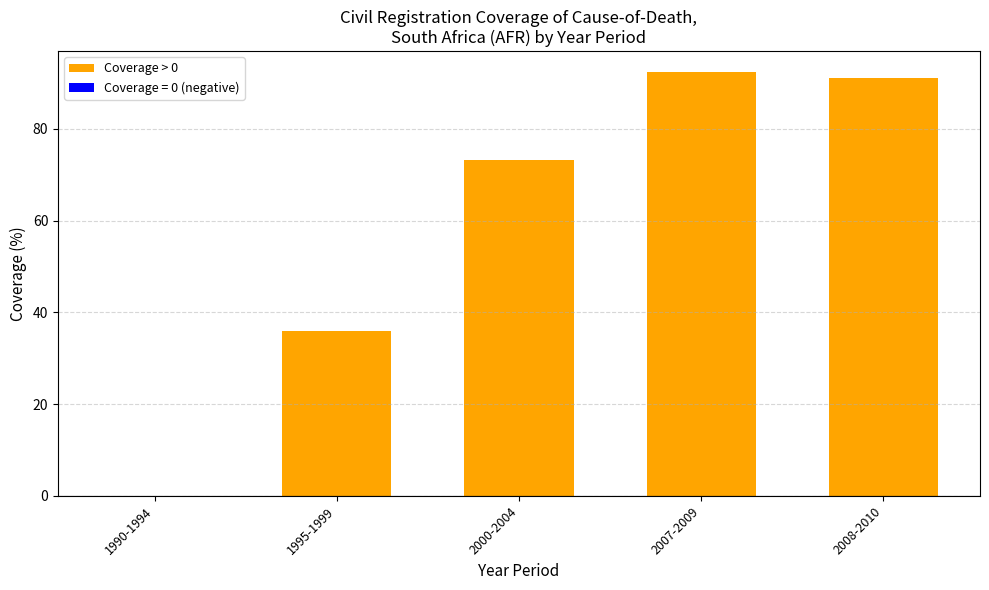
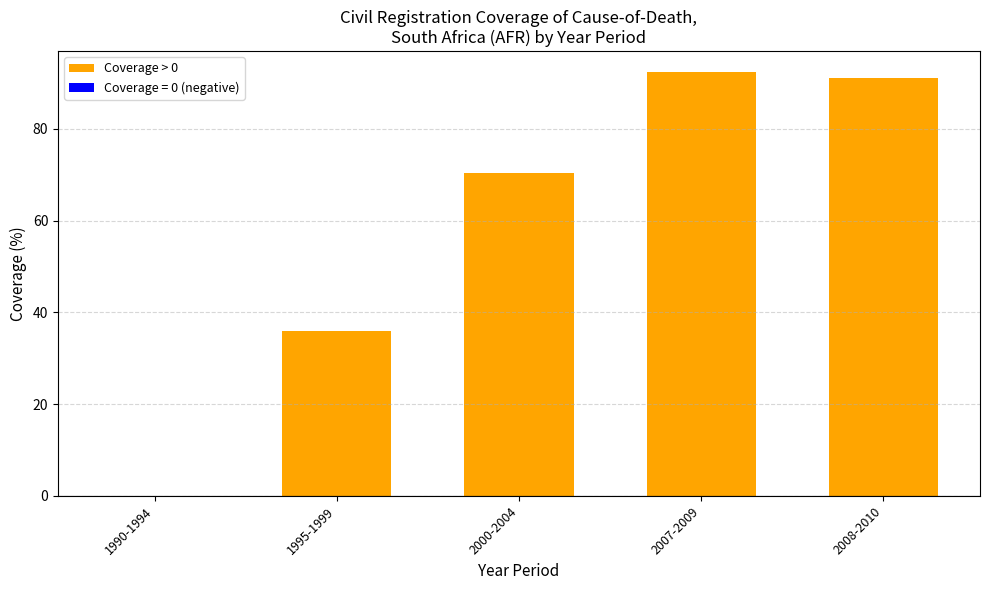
Coverage > 0, 2000-2004: 73 -> 70
